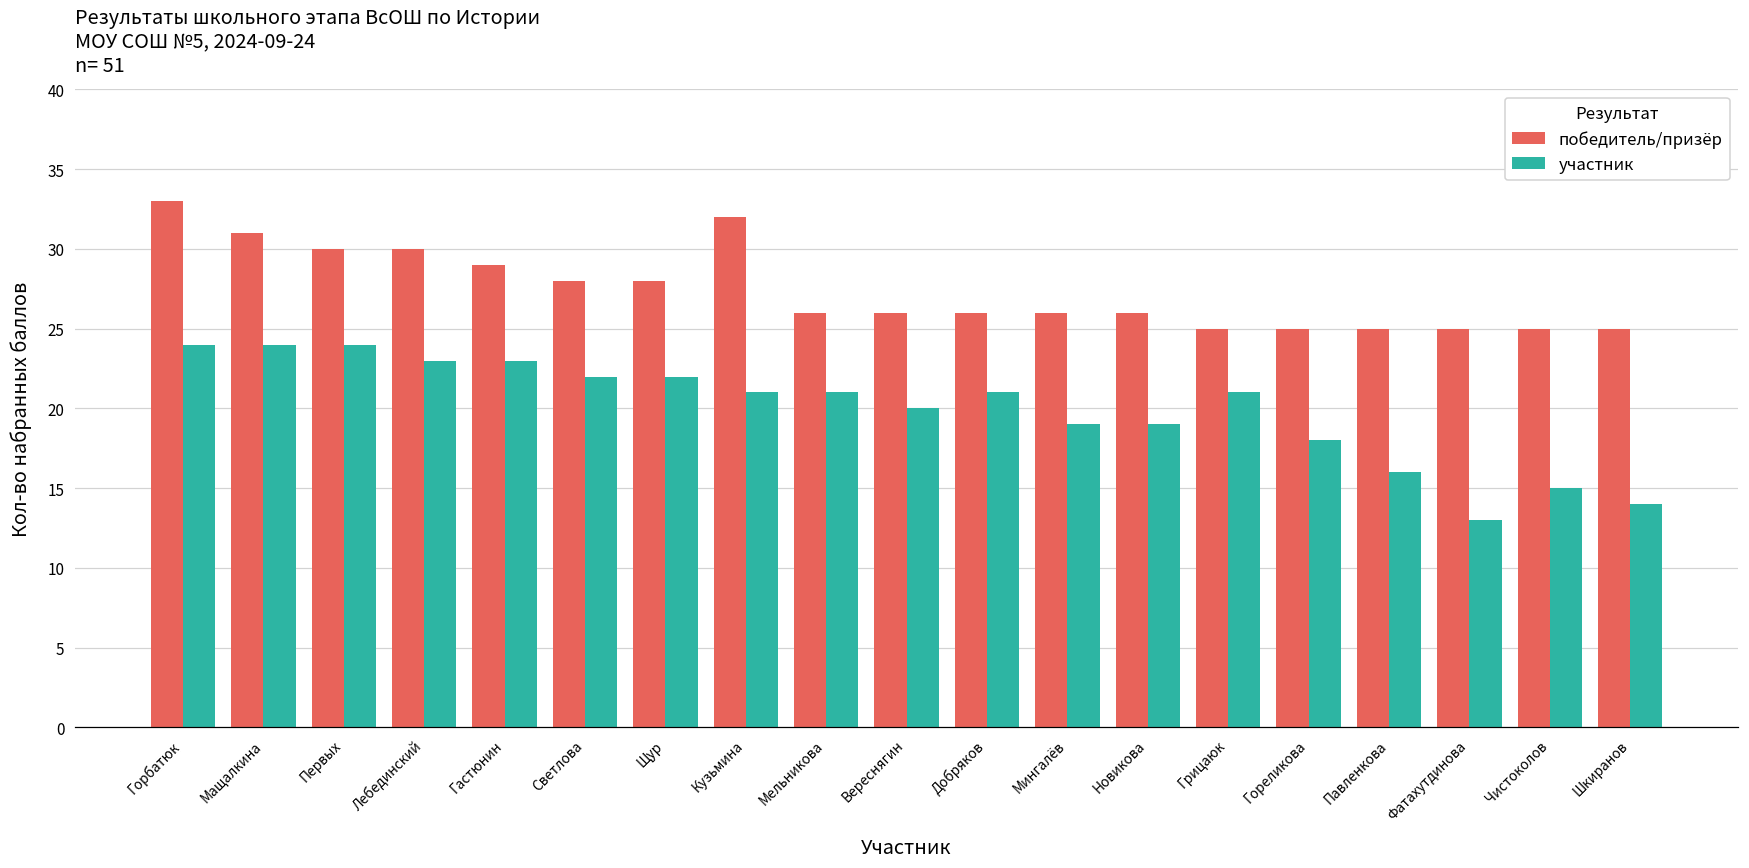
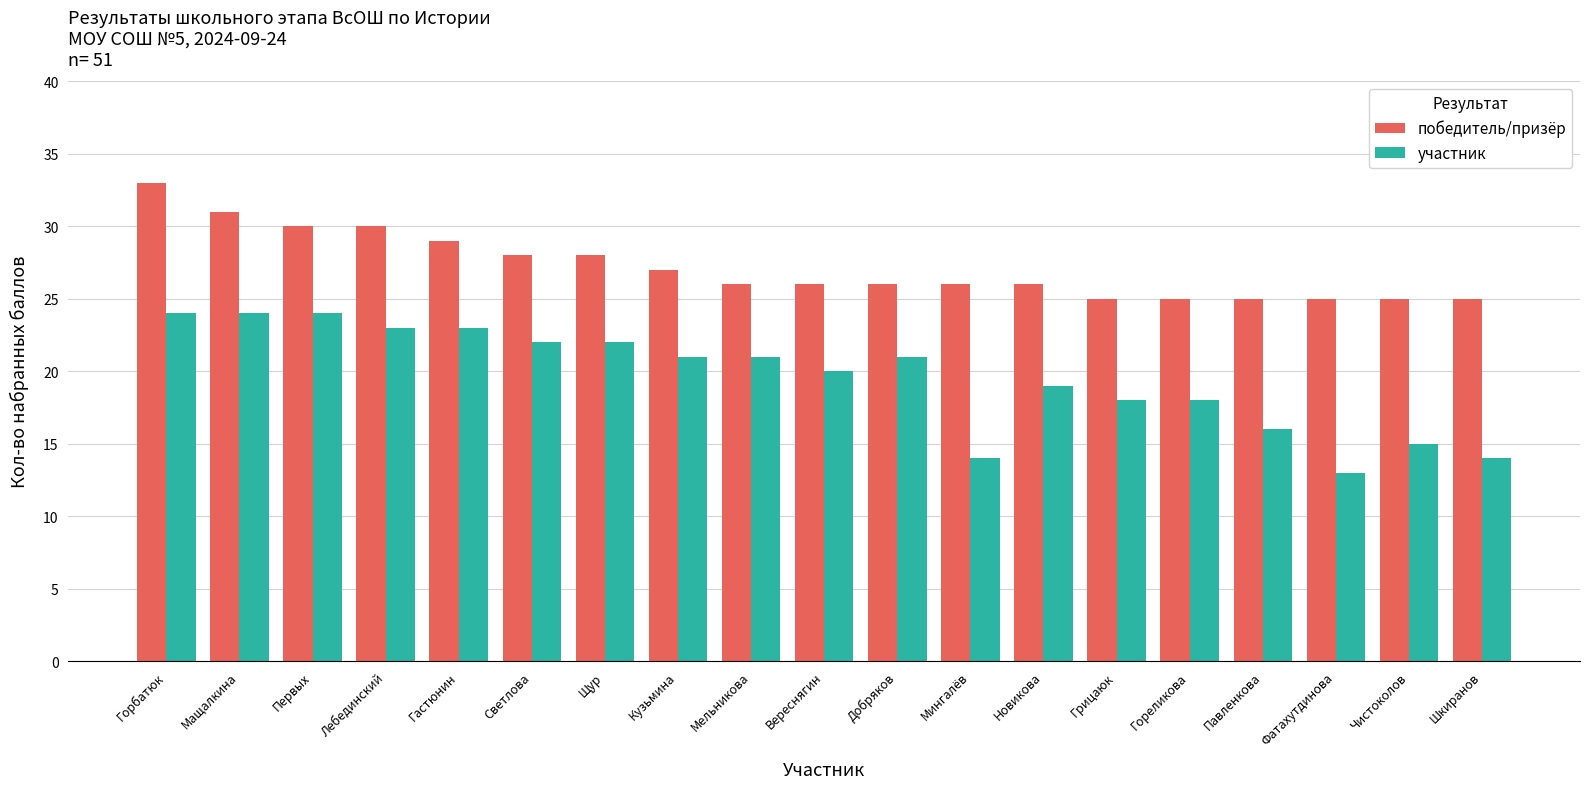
победитель/призёр, Кузьмина: 32 -> 27
участник, Мингалёв: 19 -> 14
участник, Грицаюк: 21 -> 18
